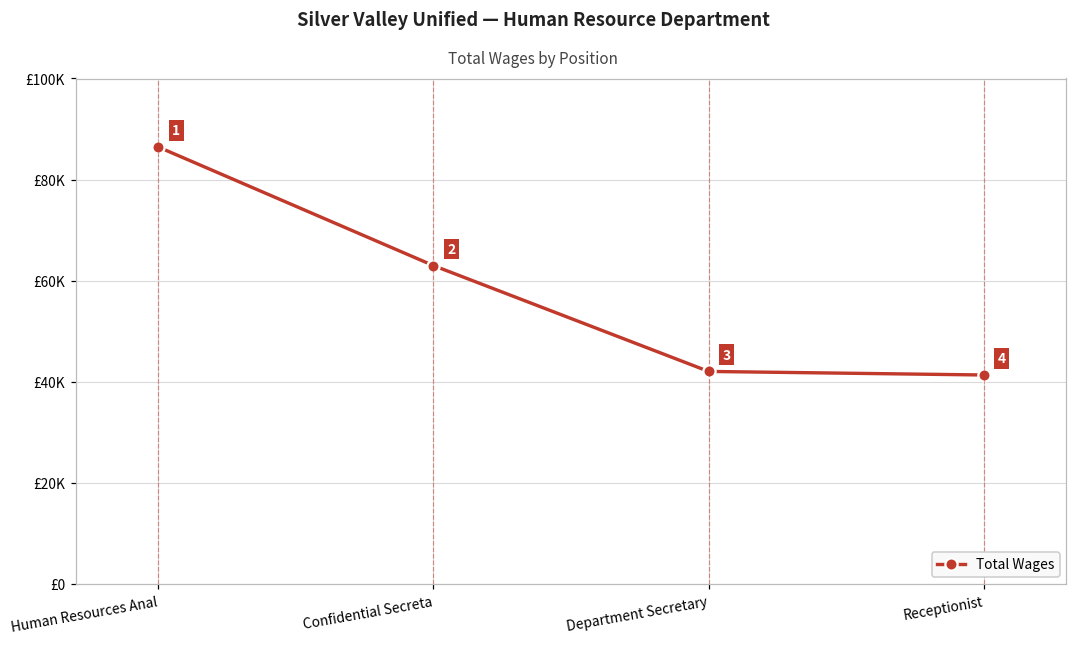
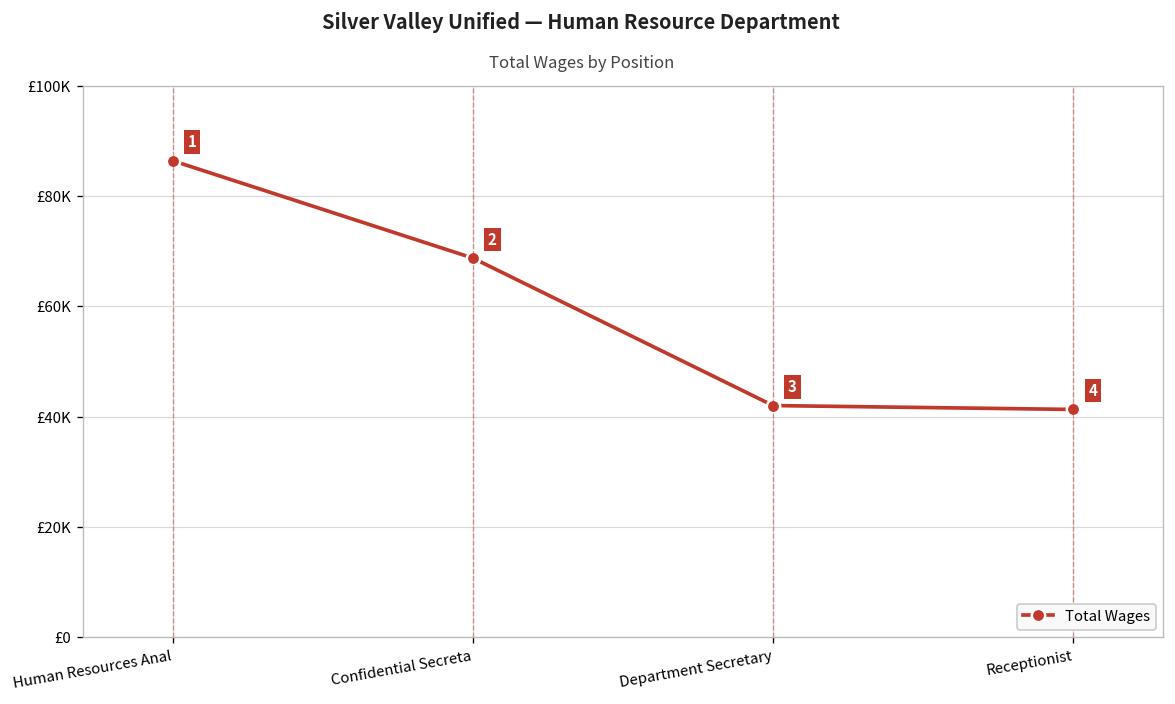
Confidential Secreta: £63000 -> £69000
